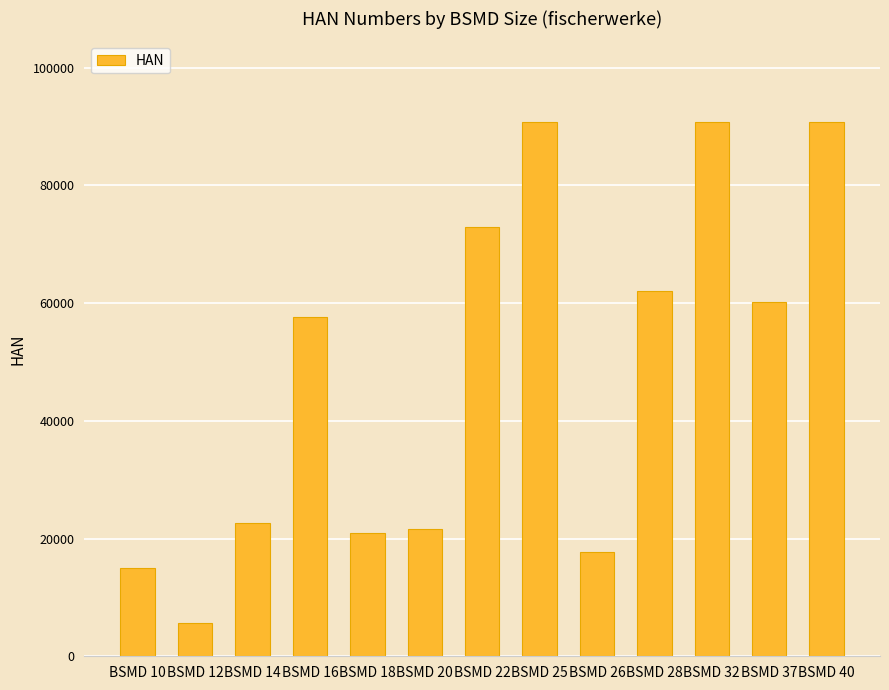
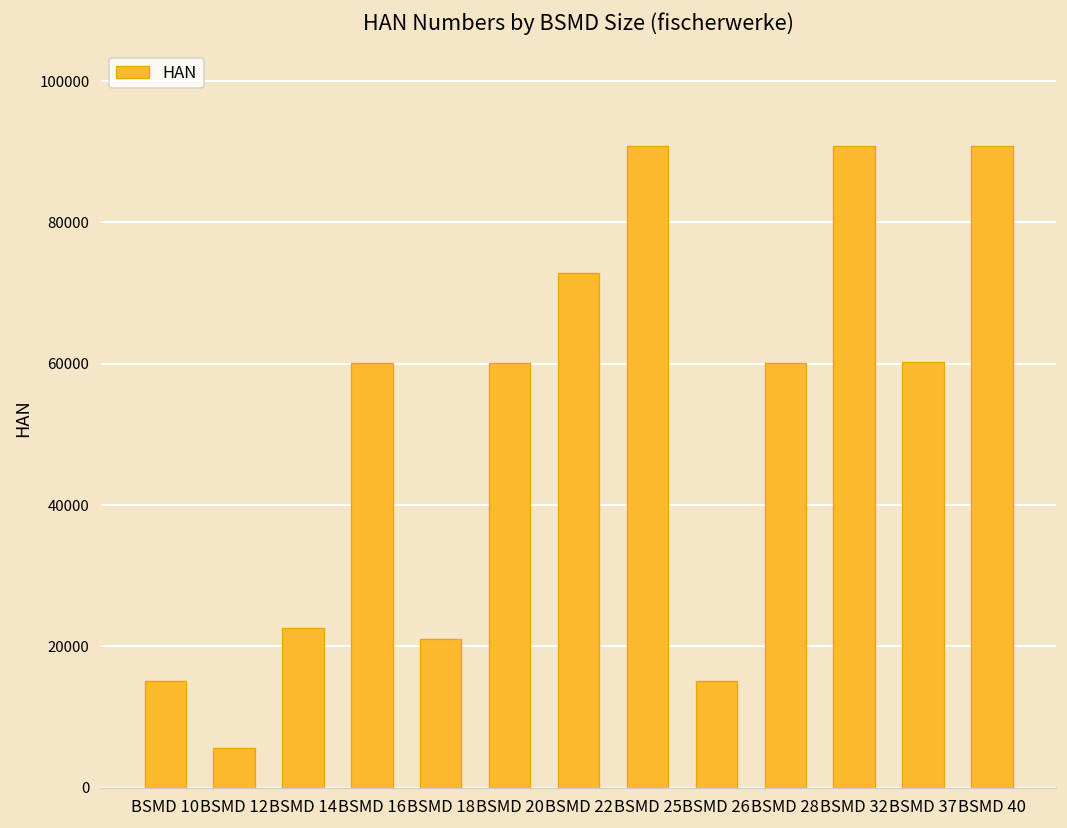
BSMD 16: 58000 -> 60000
BSMD 20: 22000 -> 60000
BSMD 26: 18000 -> 15000
BSMD 28: 62000 -> 60000
